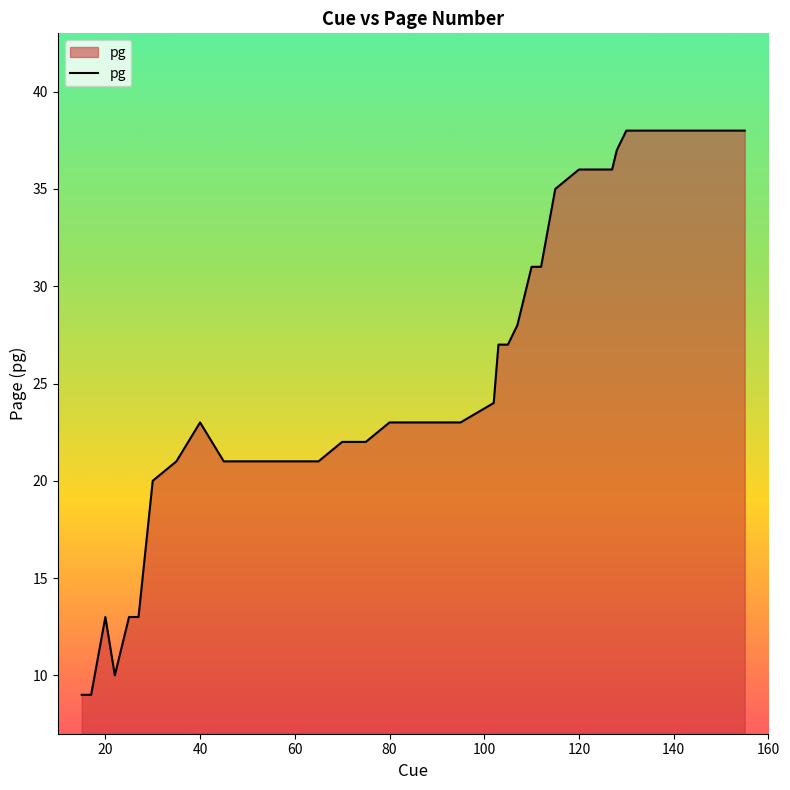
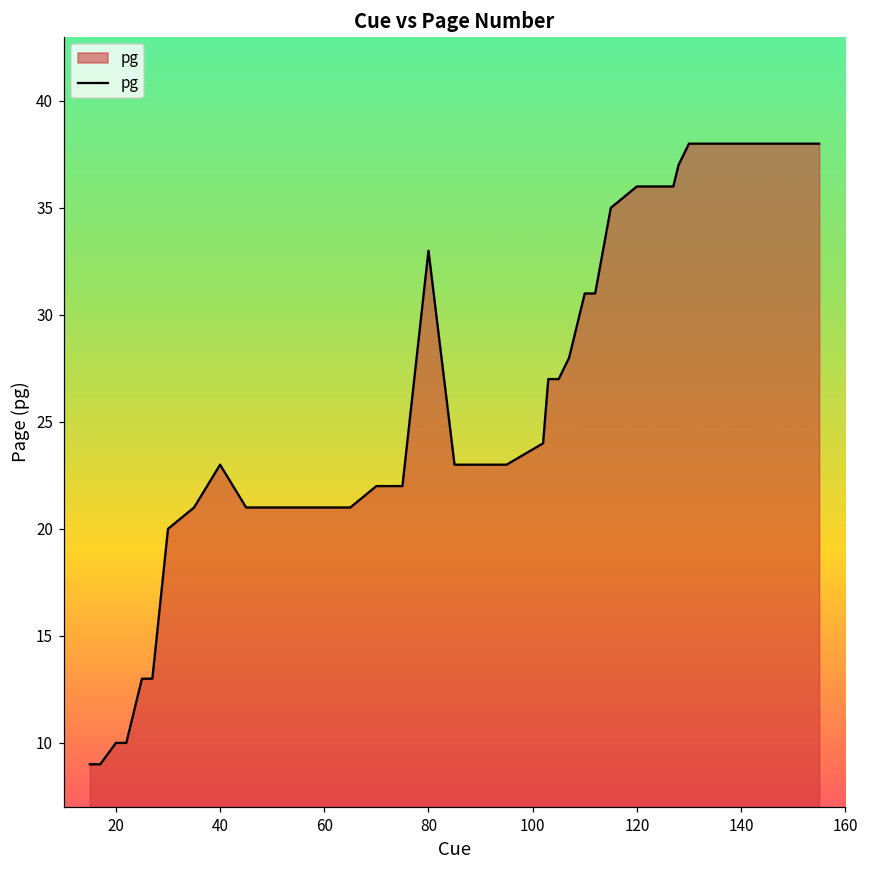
20: 13 -> 10
80: 23 -> 33
